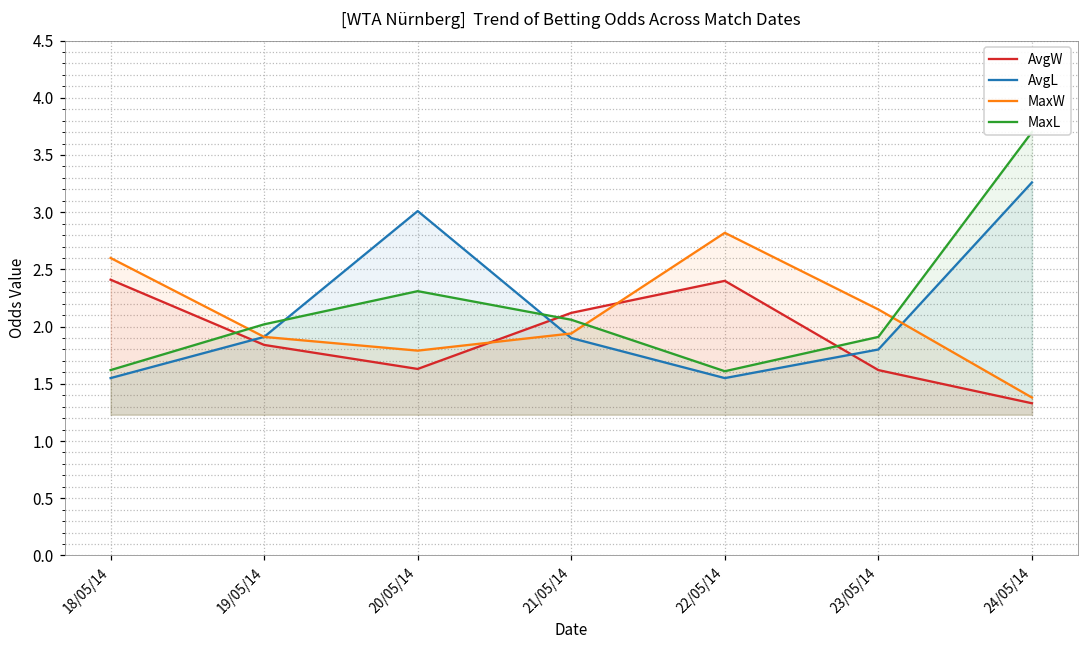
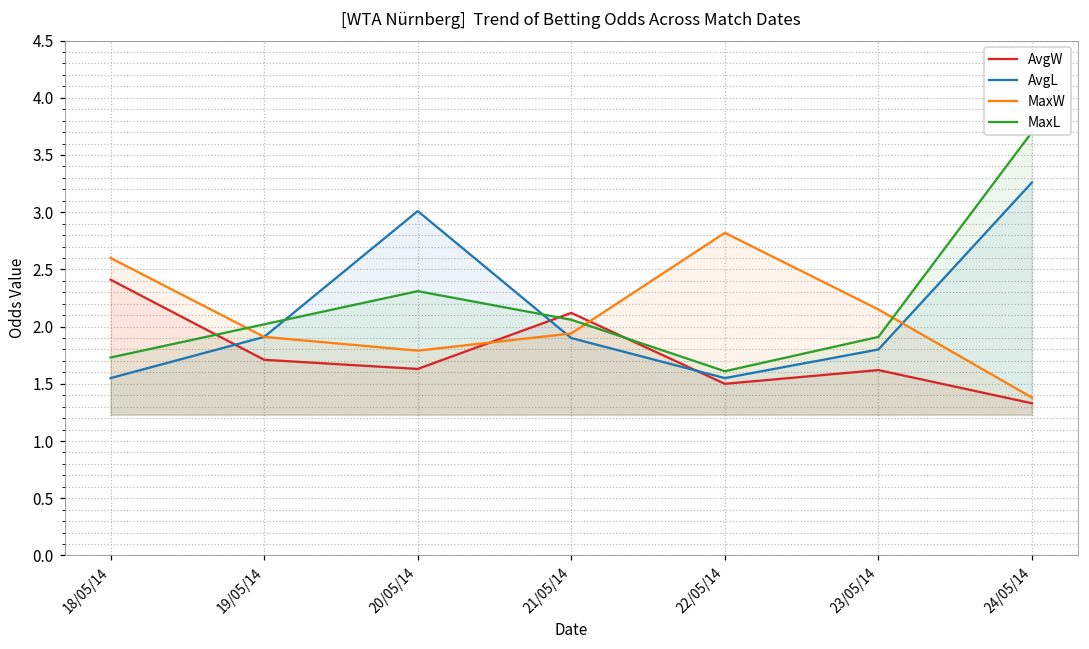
MaxL, 18/05/14: 1.62 -> 1.73
AvgW, 19/05/14: 1.84 -> 1.71
AvgW, 22/05/14: 2.4 -> 1.5
